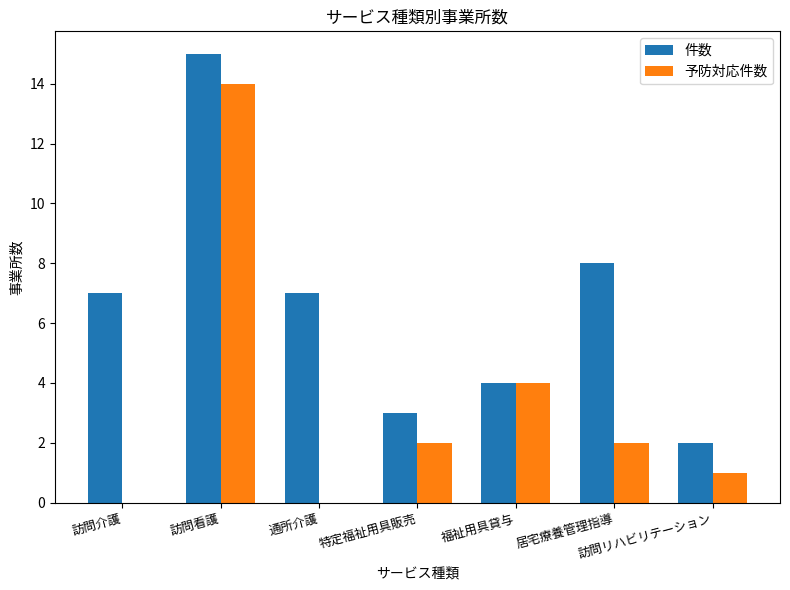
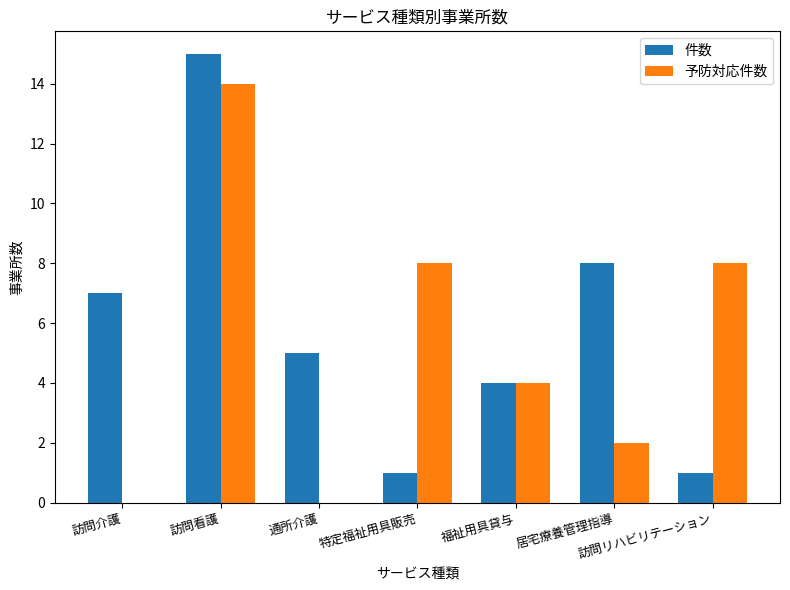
件数, 通所介護: 7 -> 5
件数, 特定福祉用具販売: 3 -> 1
予防対応件数, 特定福祉用具販売: 2 -> 8
件数, 訪問リハビリテーション: 2 -> 1
予防対応件数, 訪問リハビリテーション: 1 -> 8
